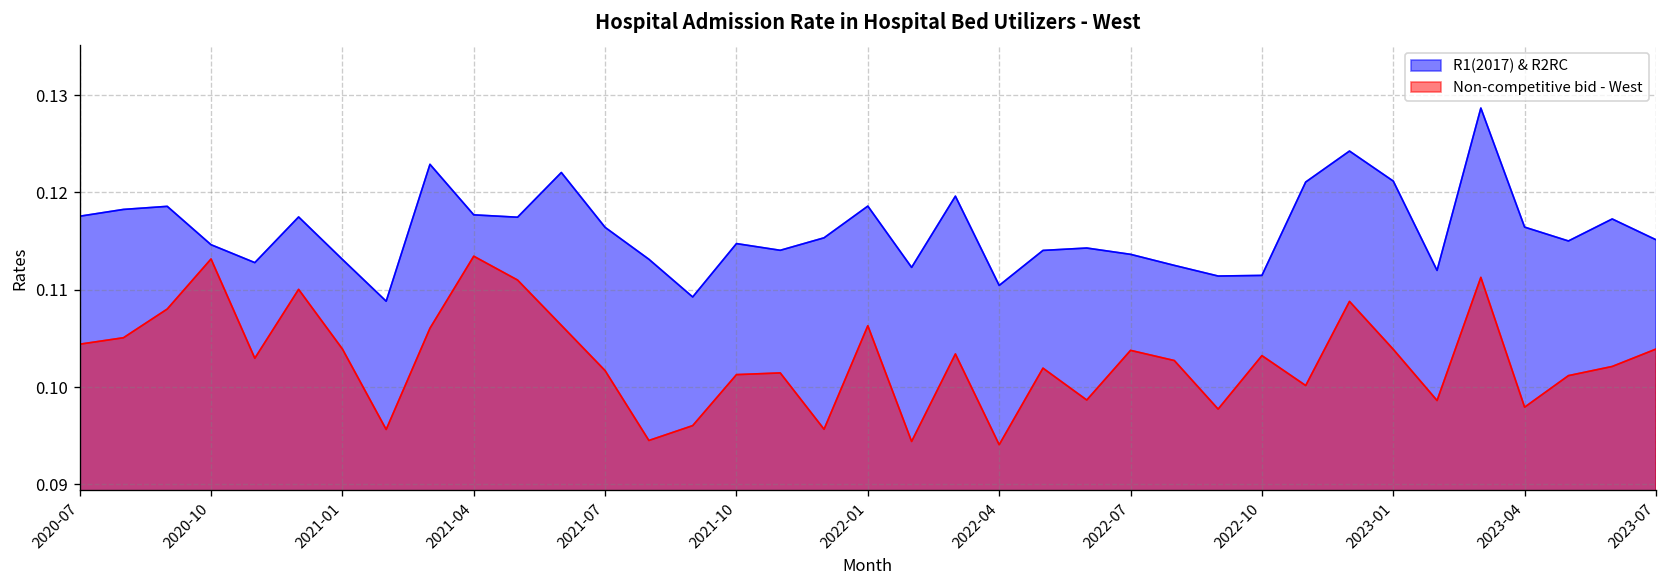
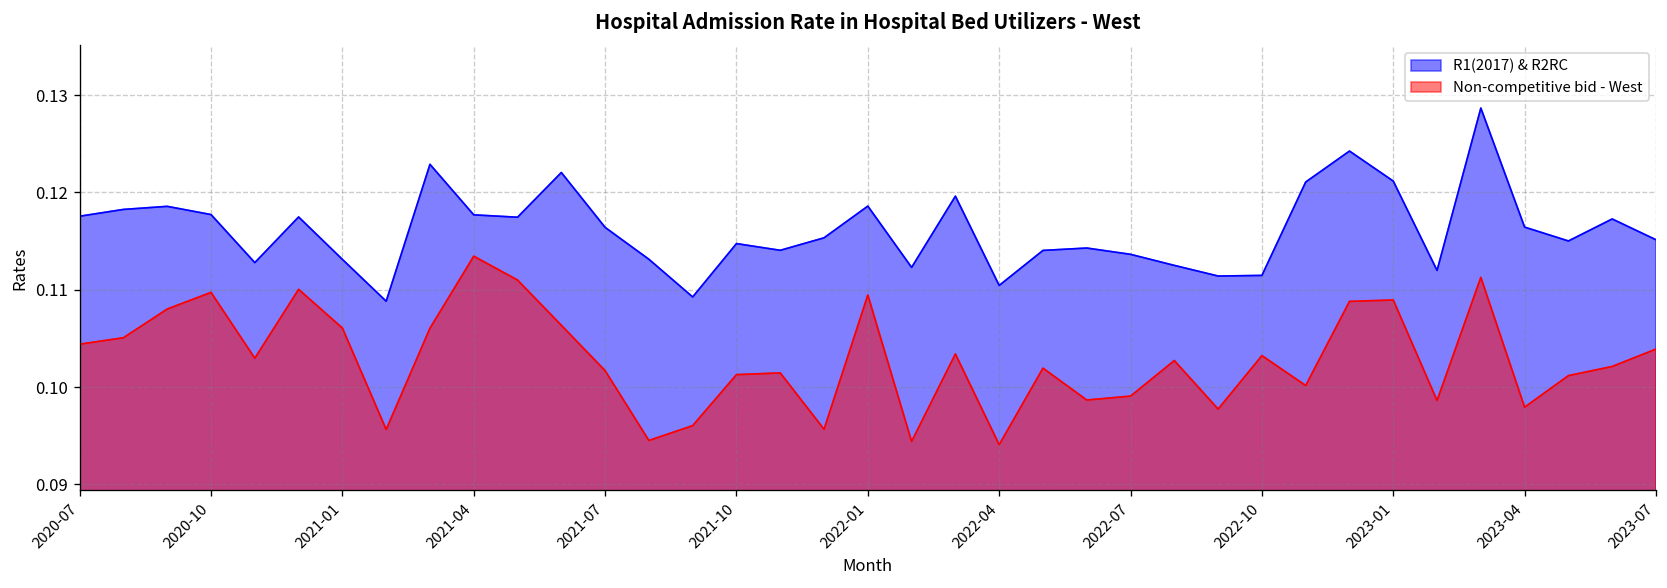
R1(2017) & R2RC, 2020-10: 0.115 -> 0.118
Non-competitive bid - West, 2020-10: 0.113 -> 0.110
Non-competitive bid - West, 2021-01: 0.104 -> 0.106
Non-competitive bid - West, 2022-01: 0.106 -> 0.109
Non-competitive bid - West, 2022-07: 0.104 -> 0.099
Non-competitive bid - West, 2023-01: 0.104 -> 0.109
